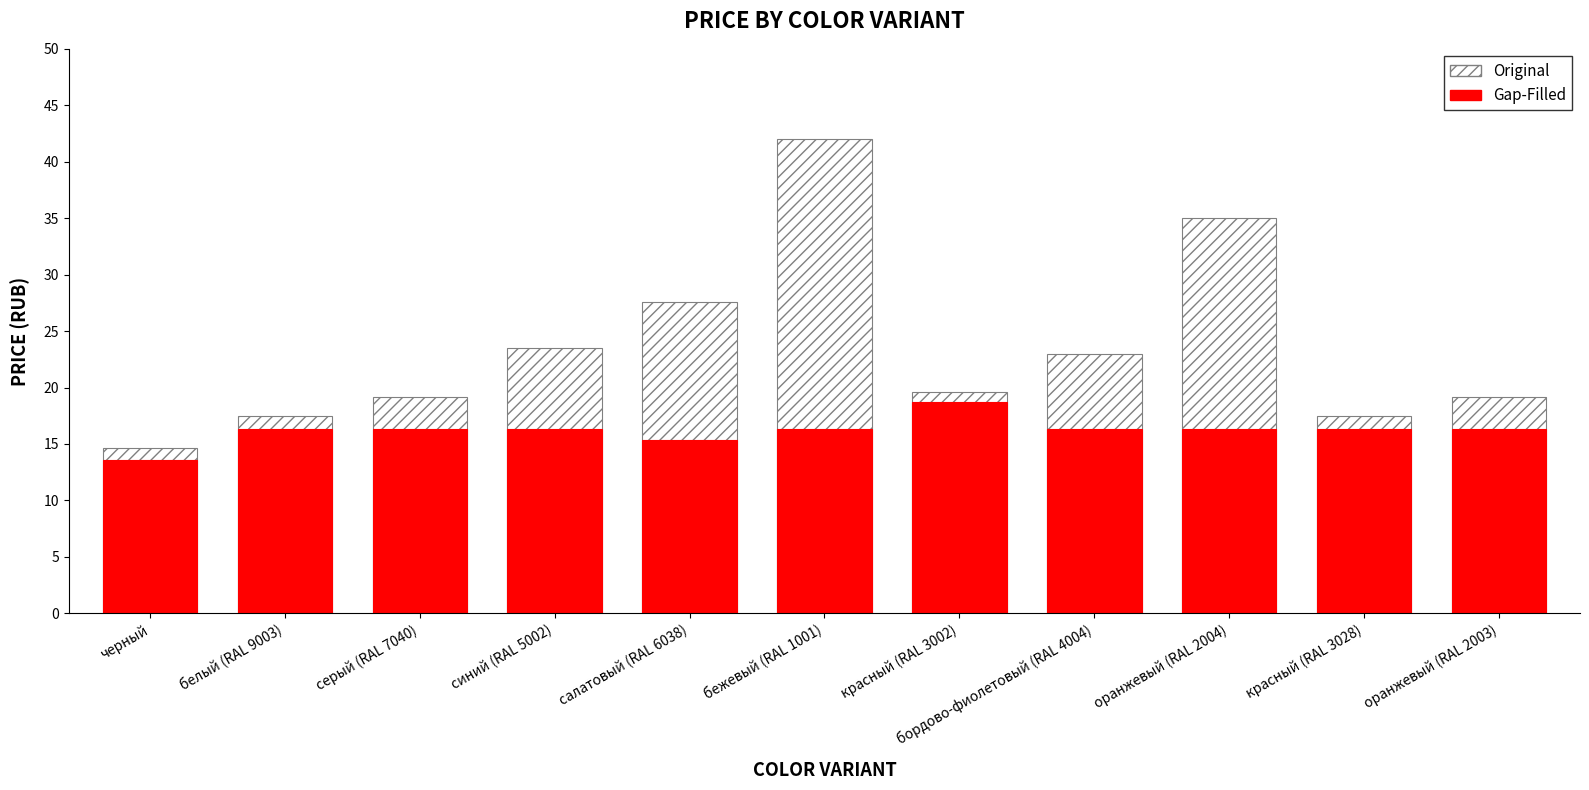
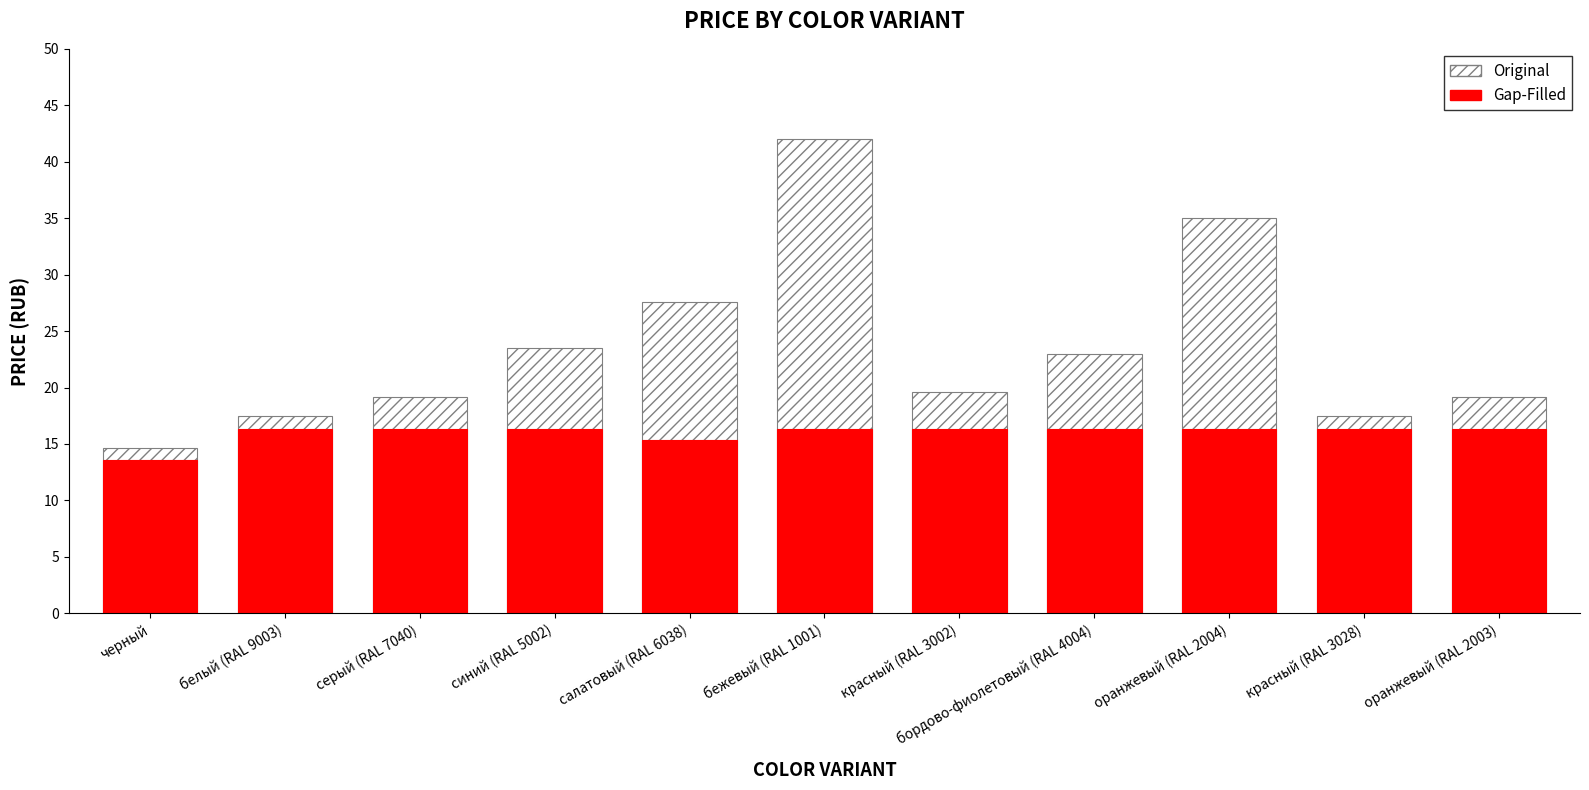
Gap-Filled, красный (RAL 3002): 18.7 -> 16.3
